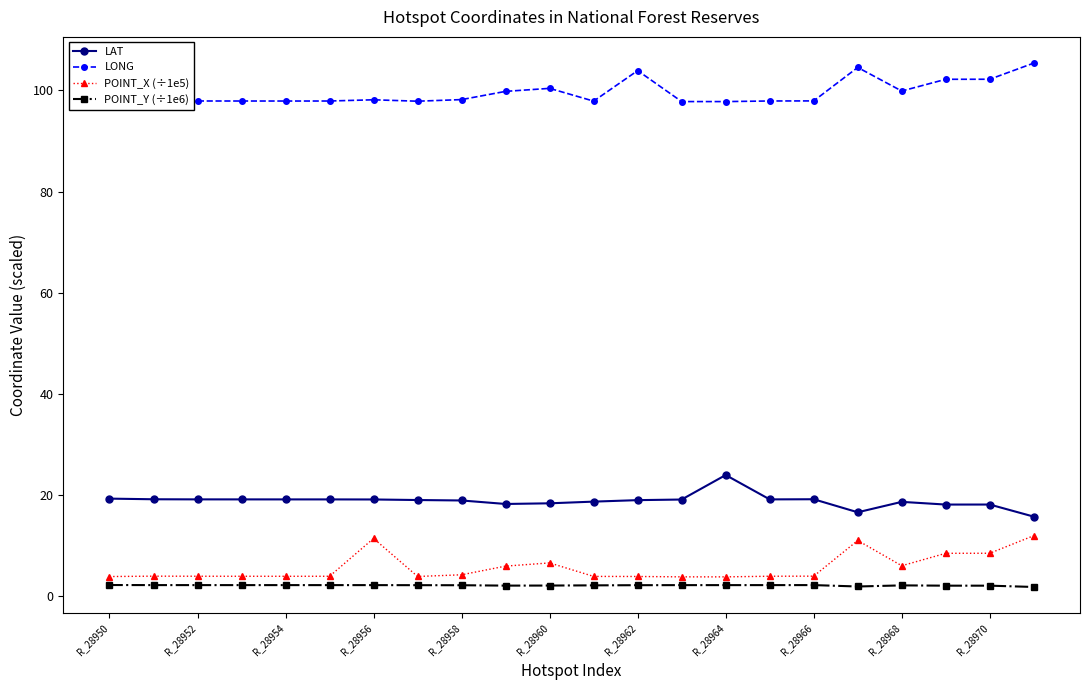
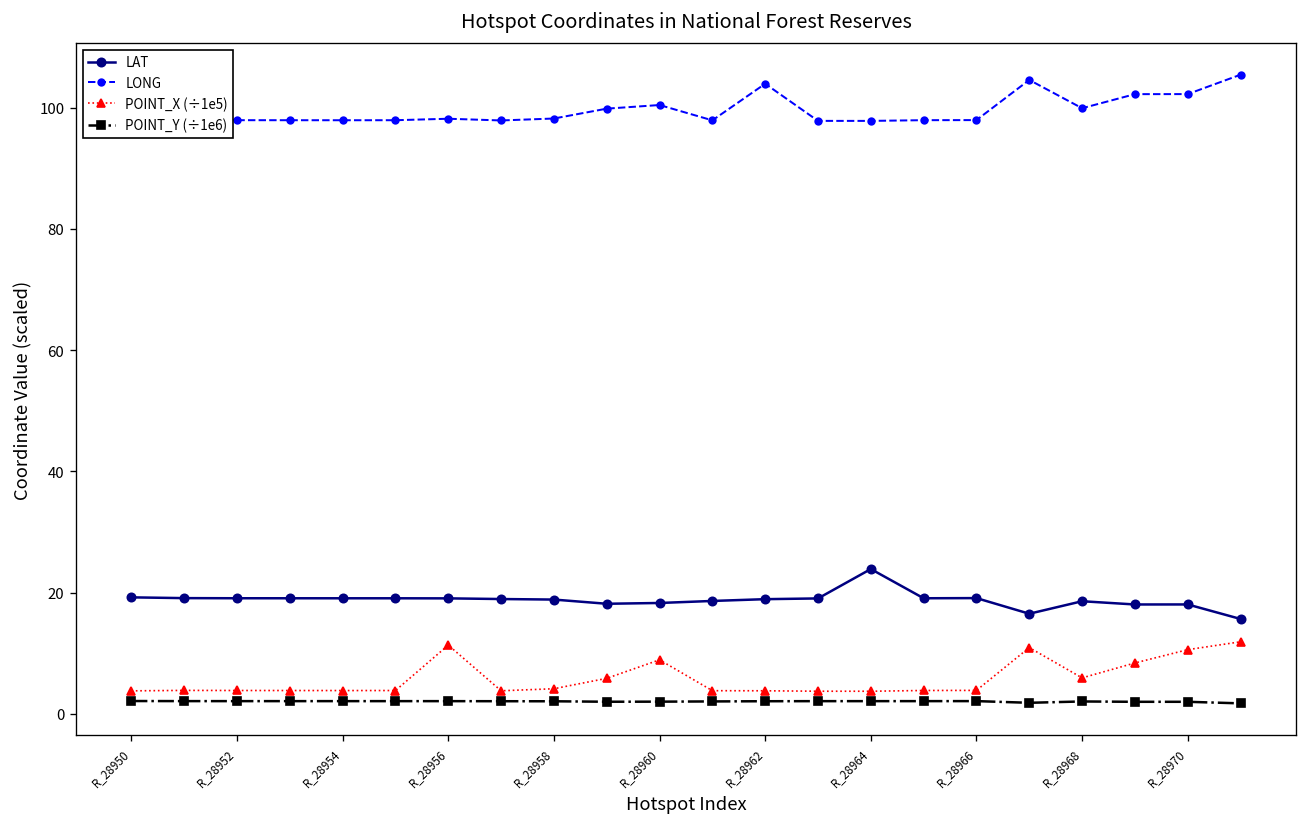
POINT_X (÷1e5), R_28960: 7 -> 9
POINT_X (÷1e5), R_28970: 8 -> 11
